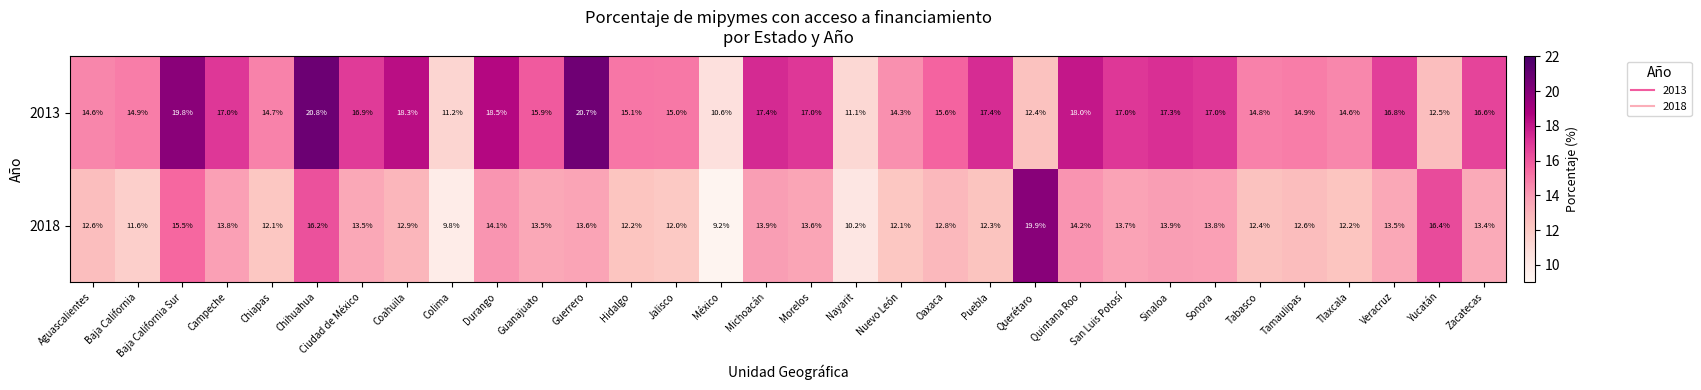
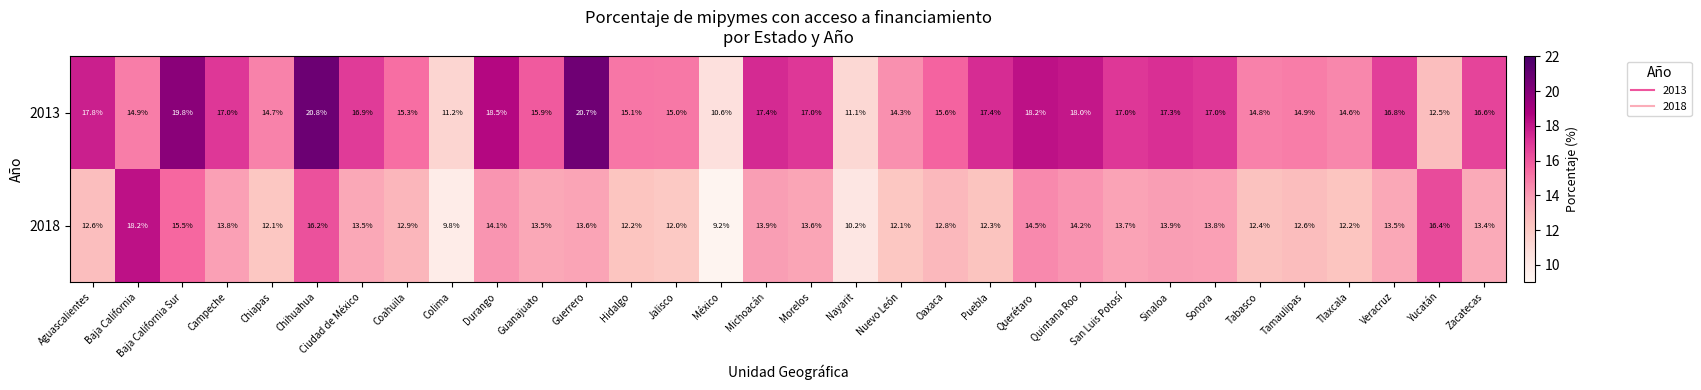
2013, Aguascalientes: 14.6% -> 17.8%
2013, Coahuila: 18.3% -> 15.3%
2013, Querétaro: 12.4% -> 18.2%
2018, Baja California: 11.6% -> 18.2%
2018, Querétaro: 19.9% -> 14.5%
